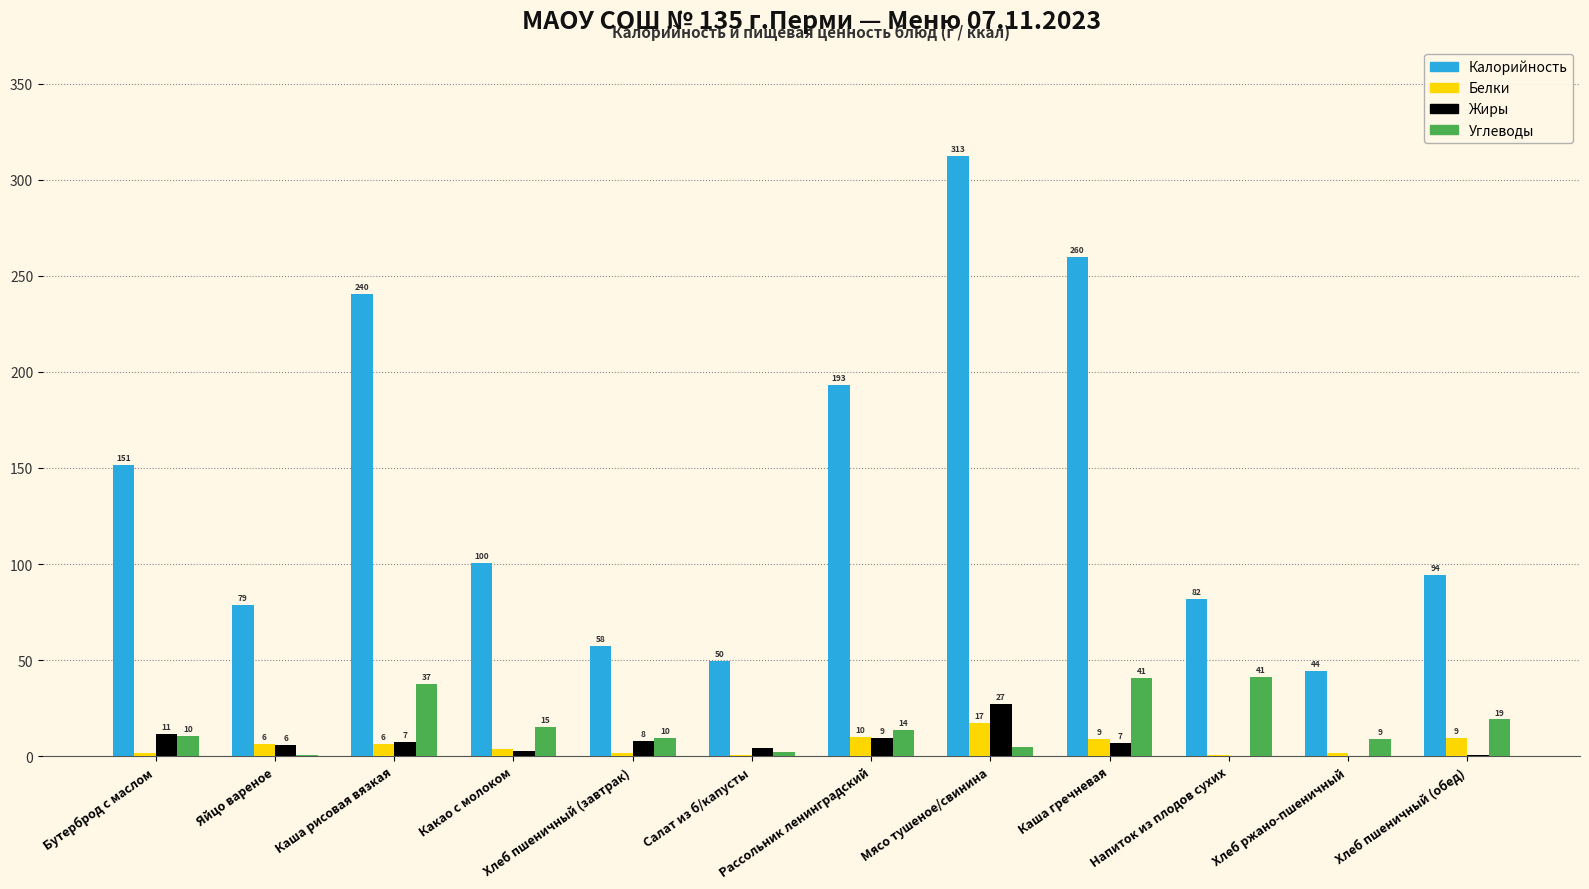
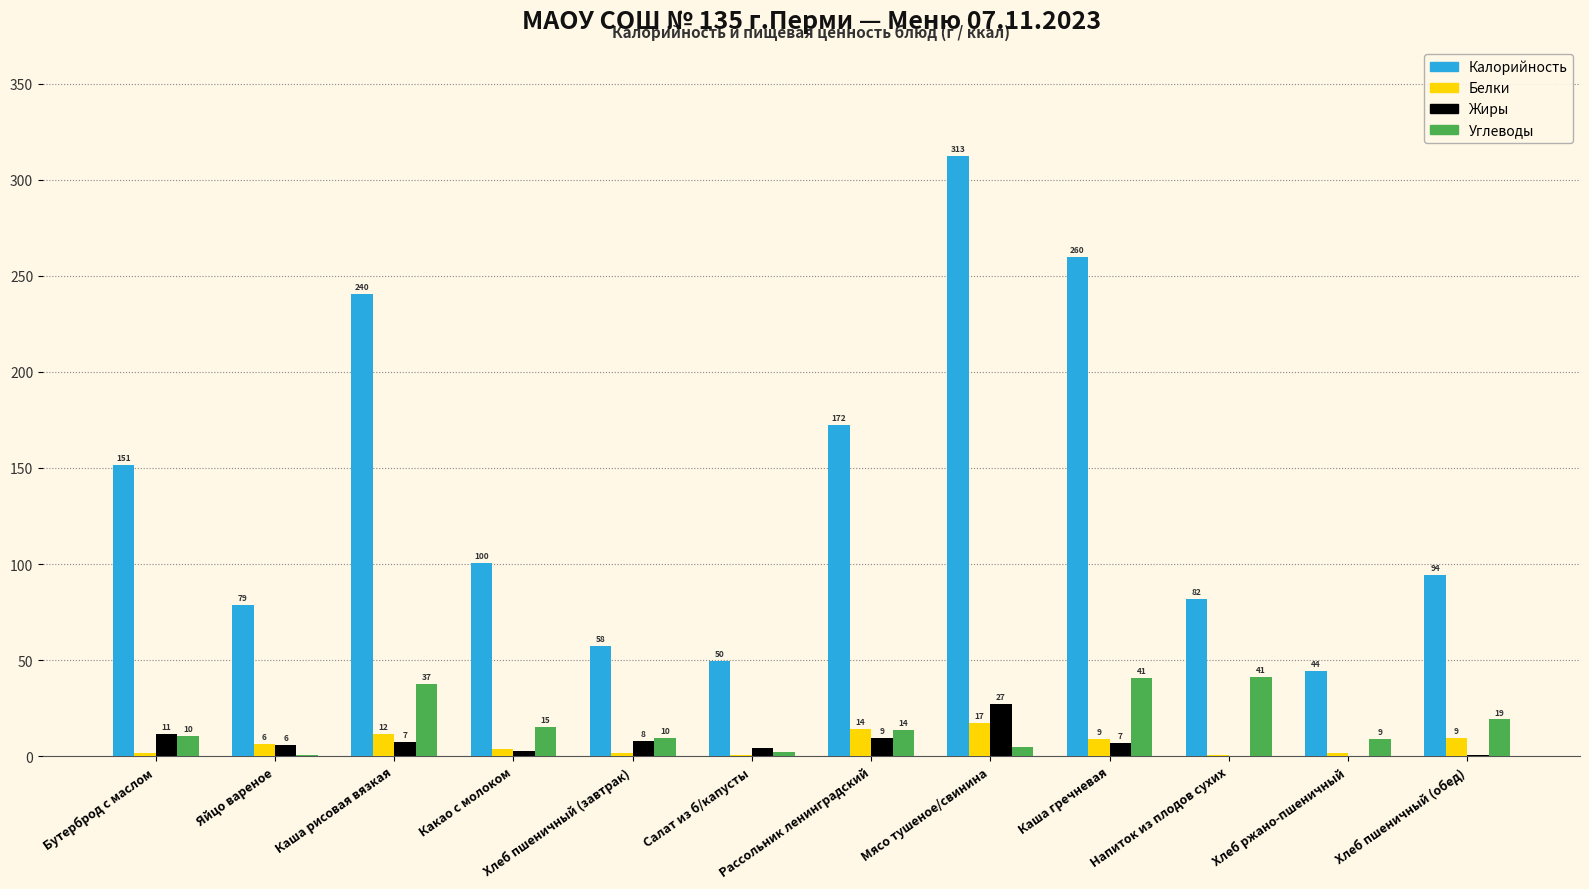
Белки, Каша рисовая вязкая: 6 -> 12
Калорийность, Рассольник ленинградский: 193 -> 172
Белки, Рассольник ленинградский: 10 -> 14
